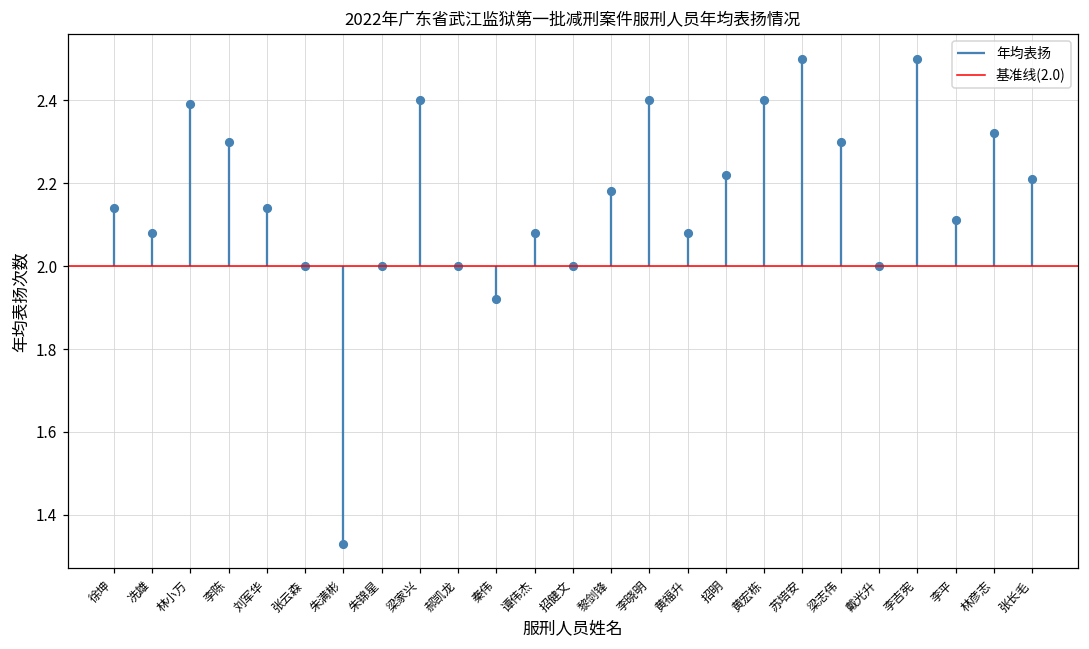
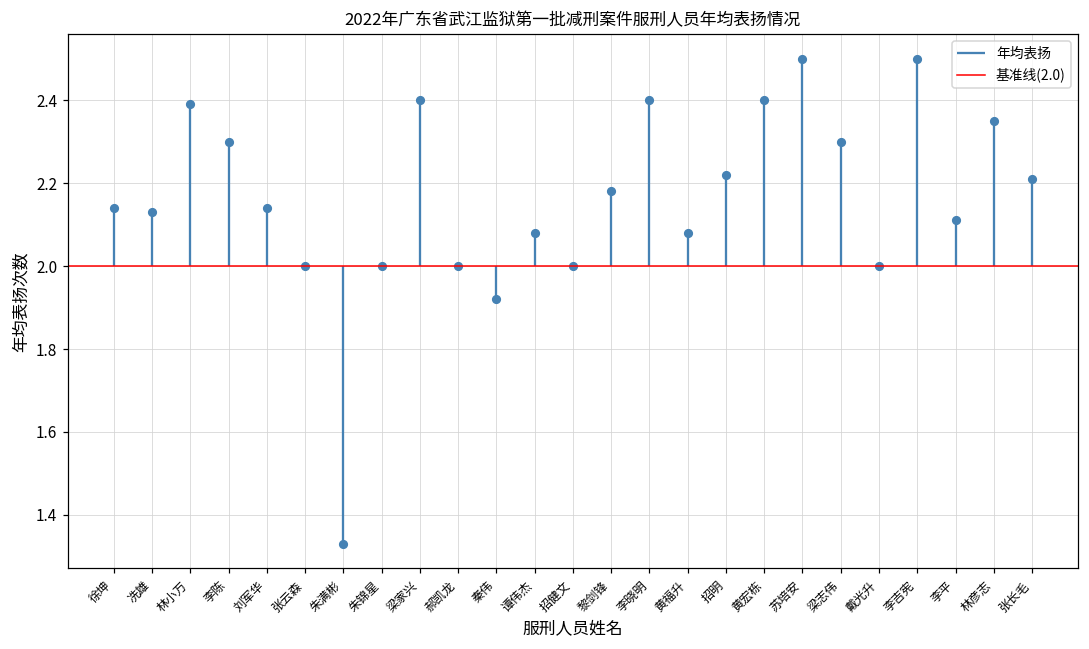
冼雄: 2.08 -> 2.13
林彦志: 2.32 -> 2.35
